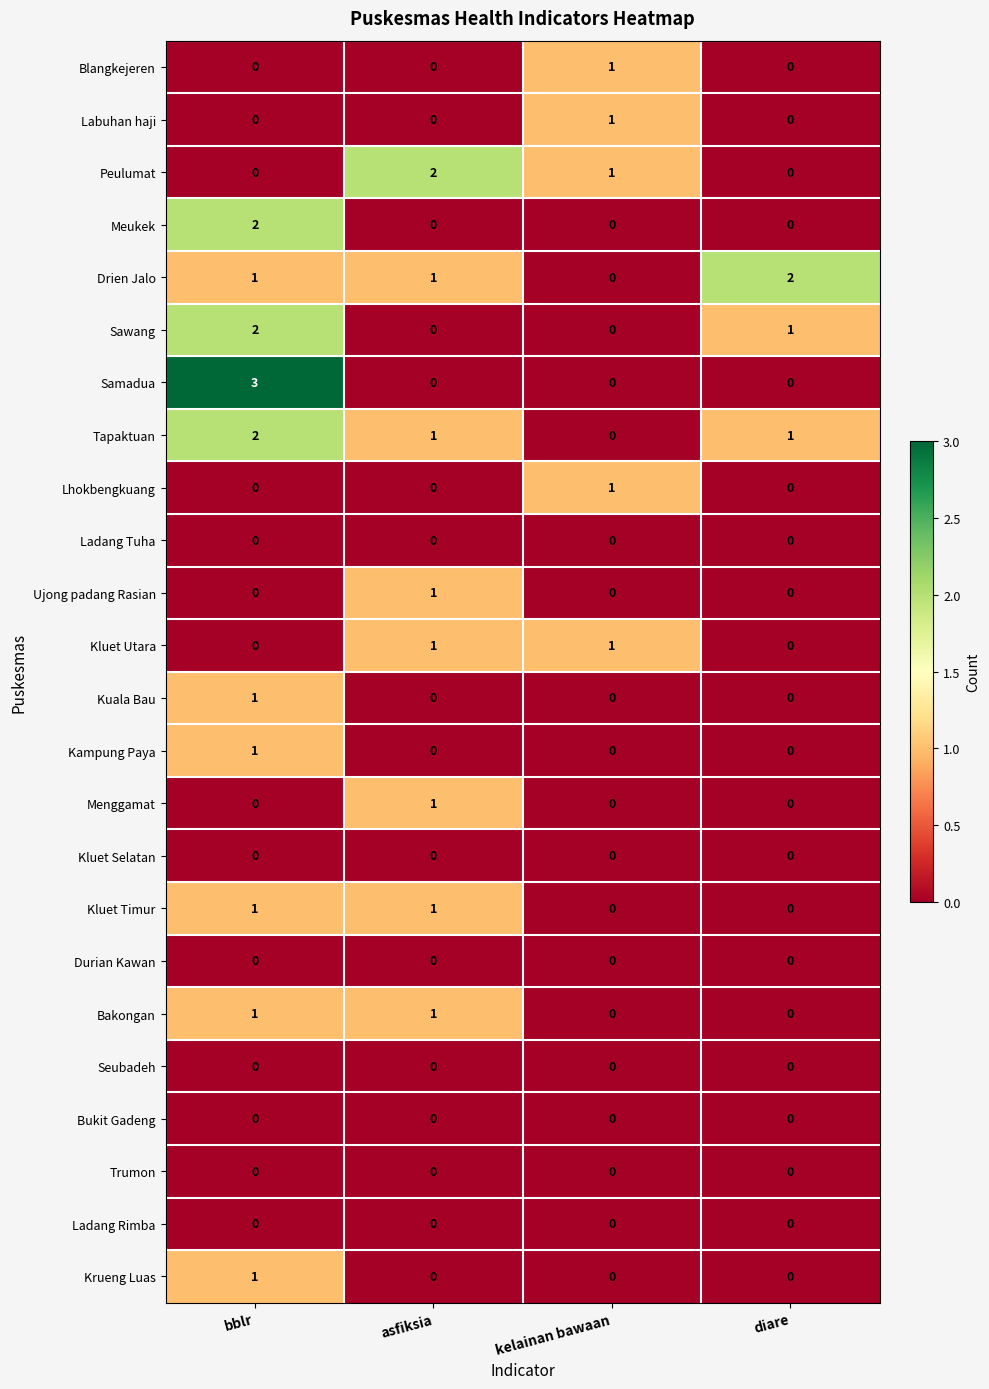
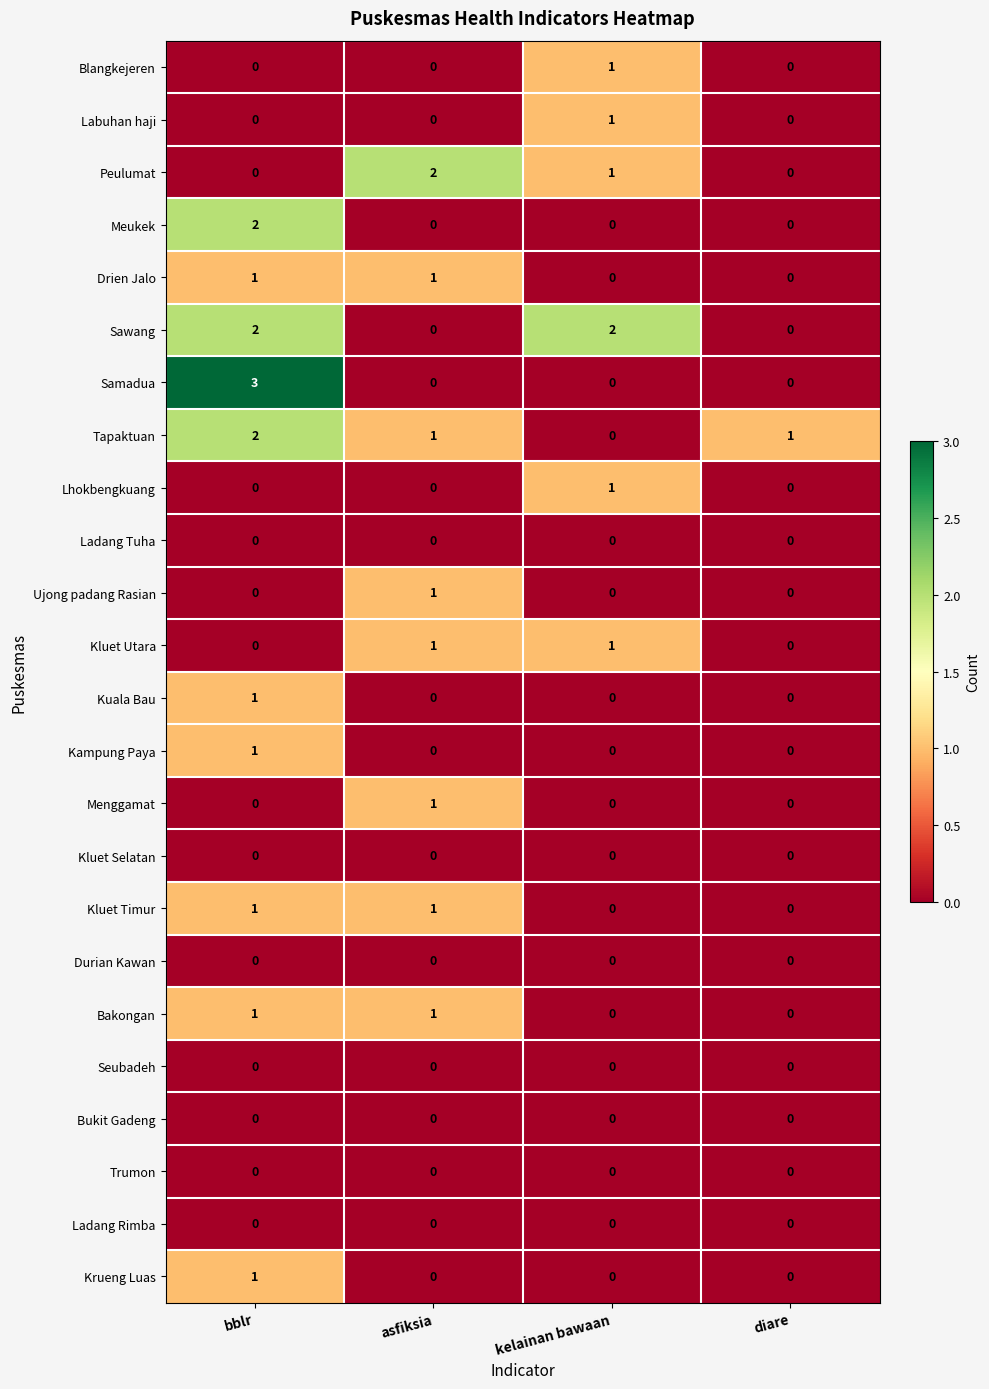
Drien Jalo, diare: 2 -> 0
Sawang, kelainan bawaan: 0 -> 2
Sawang, diare: 1 -> 0
